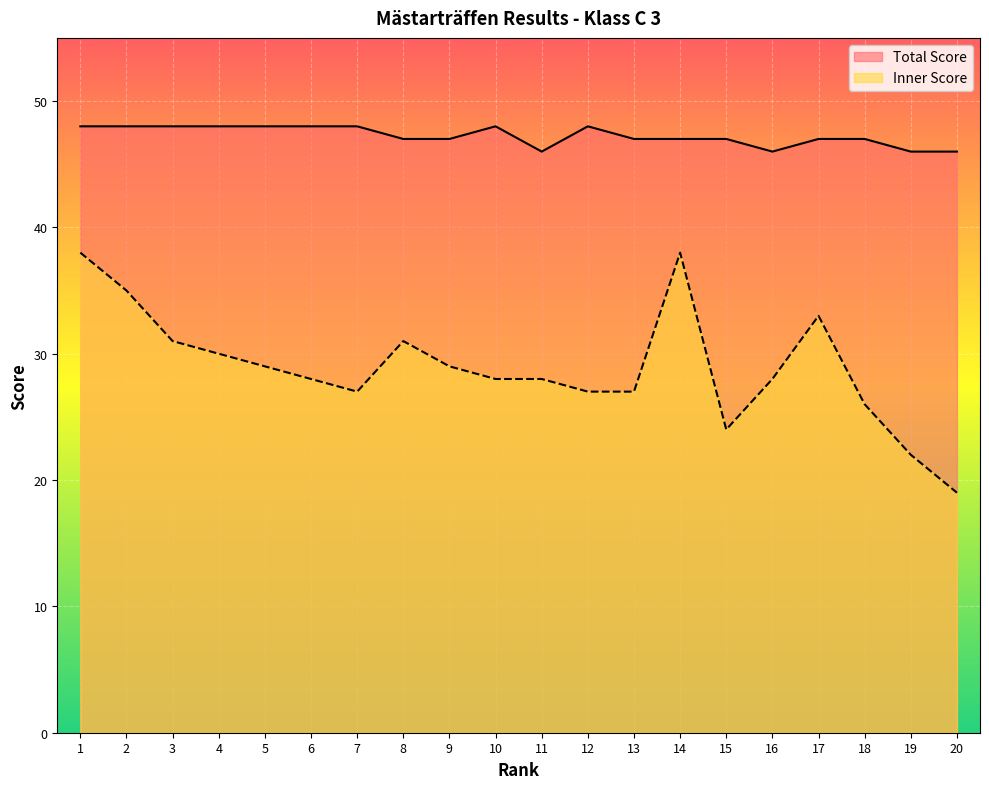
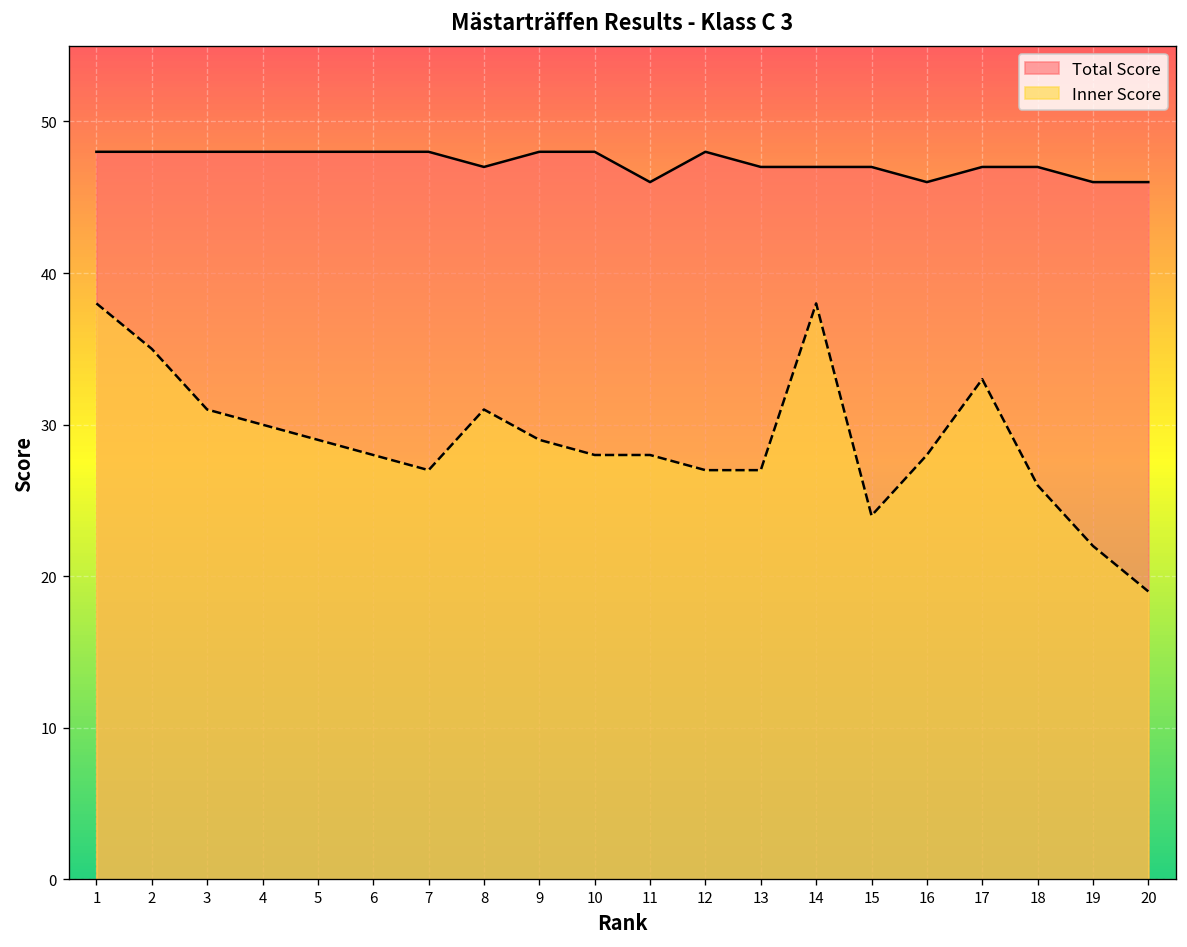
Total Score, 9: 47 -> 48
